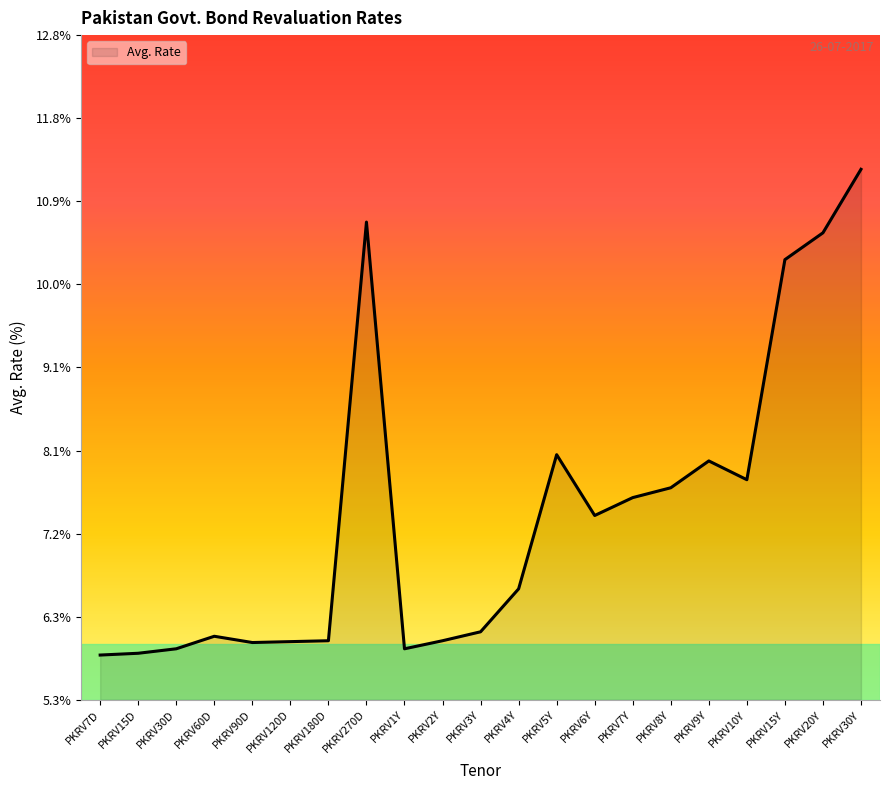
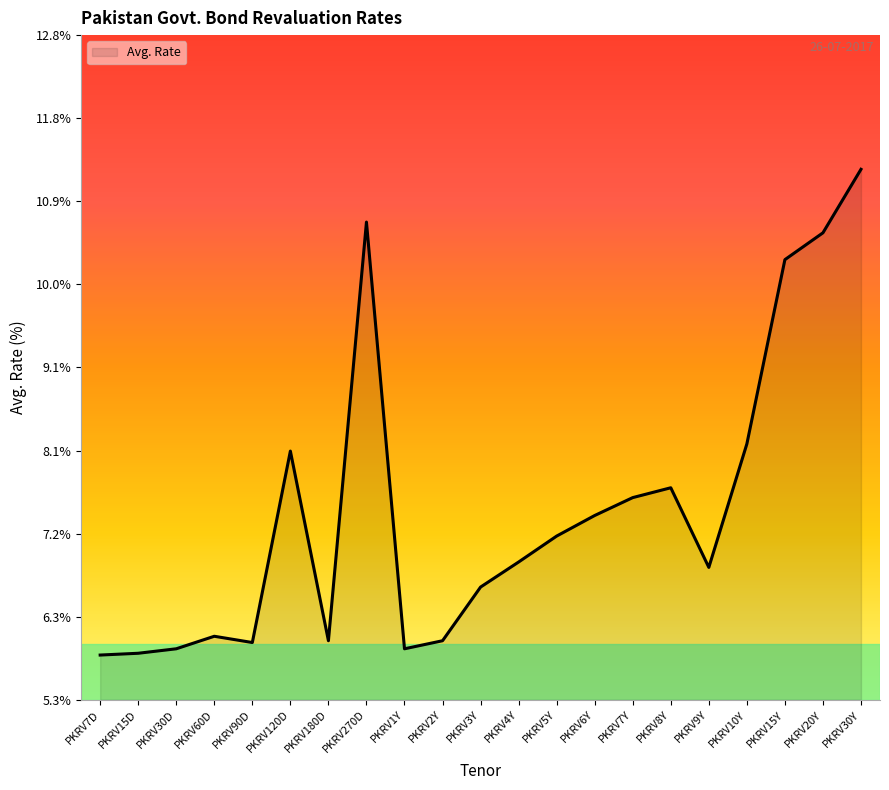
PKRV120D: 6.0% -> 8.1%
PKRV3Y: 6.1% -> 6.6%
PKRV4Y: 6.6% -> 6.9%
PKRV5Y: 8.1% -> 7.2%
PKRV9Y: 8.0% -> 6.8%
PKRV10Y: 7.8% -> 8.2%
